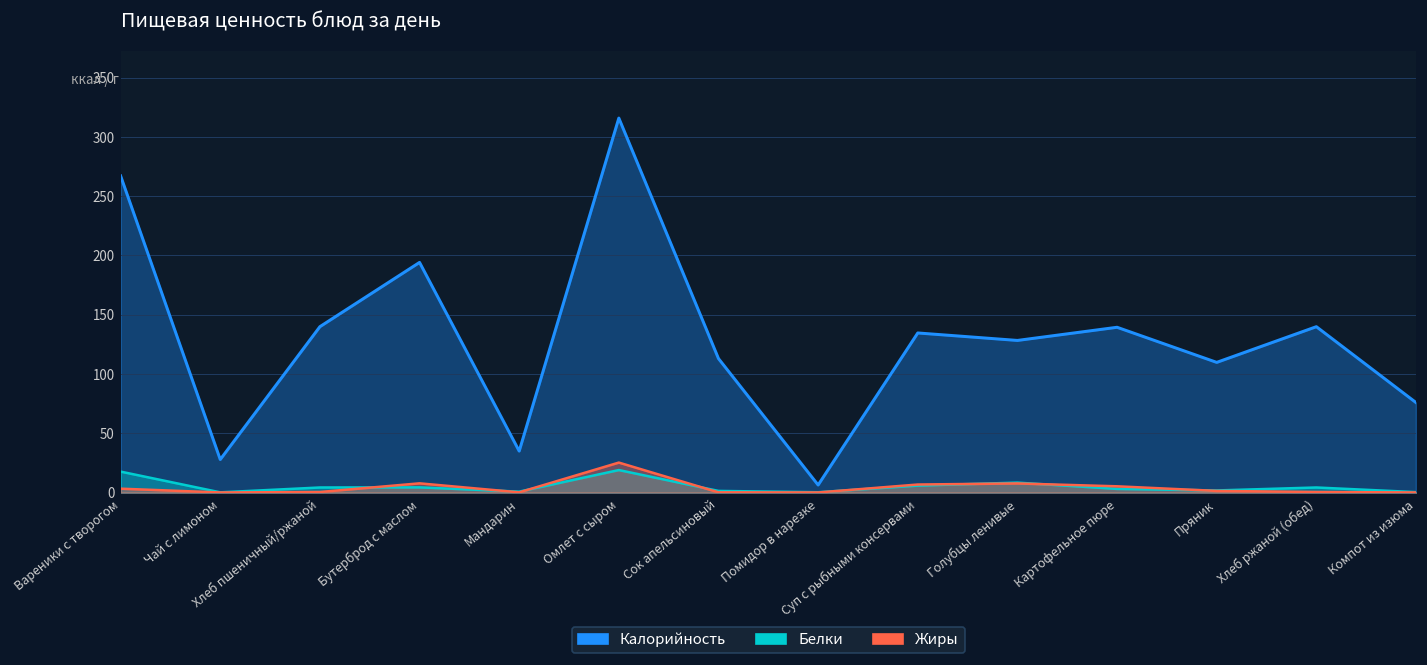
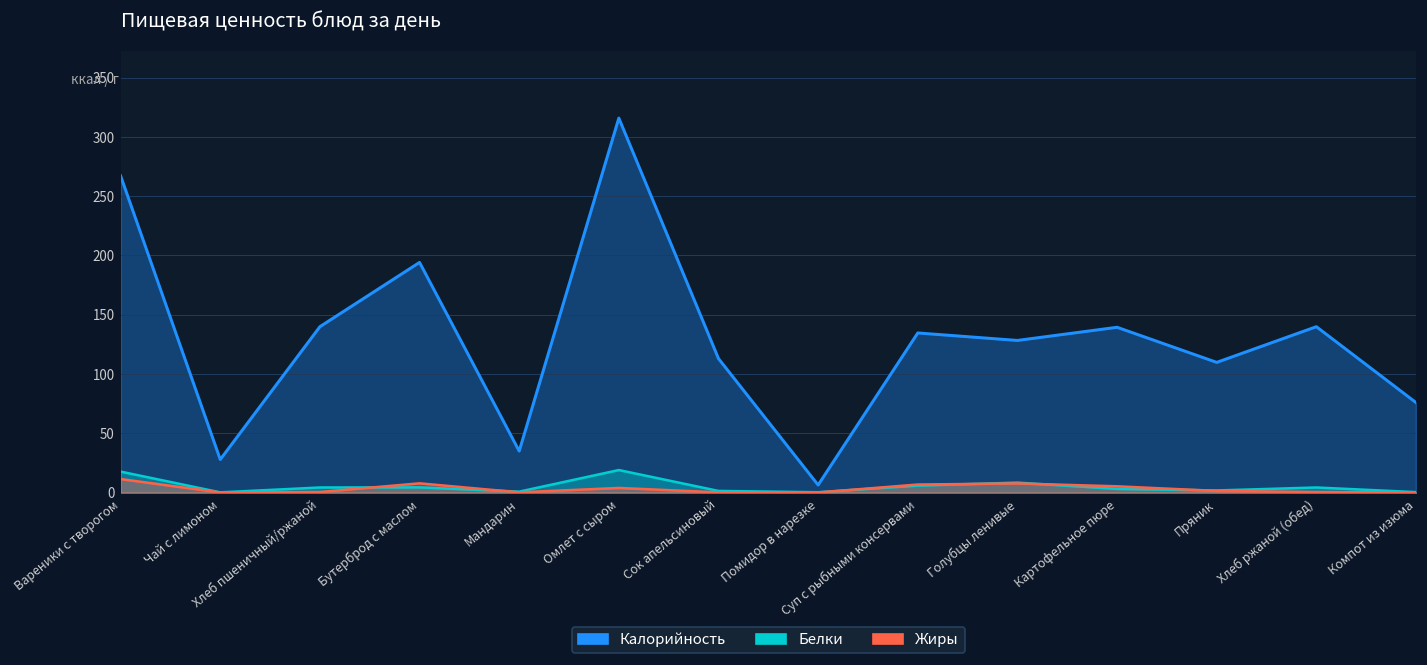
Жиры, Вареники с творогом: 0 -> 10
Жиры, Омлет с сыром: 30 -> 0
